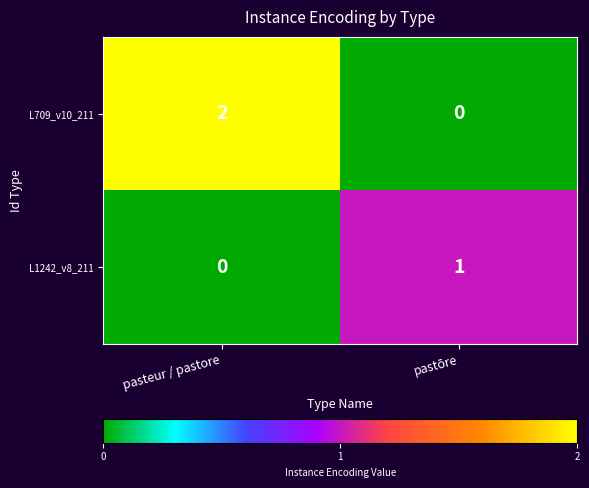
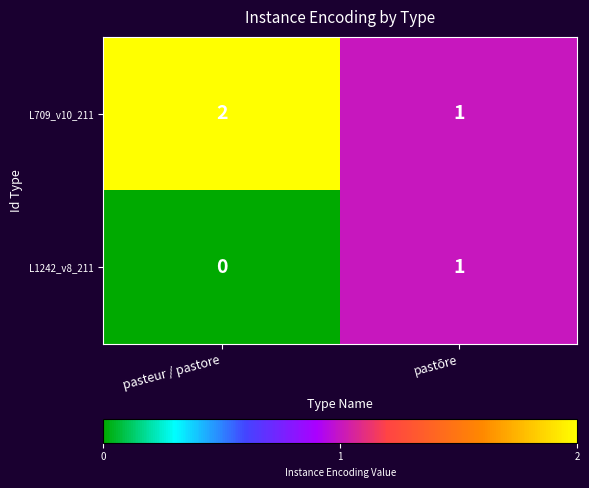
L709_v10_211, pastōre: 0 -> 1
